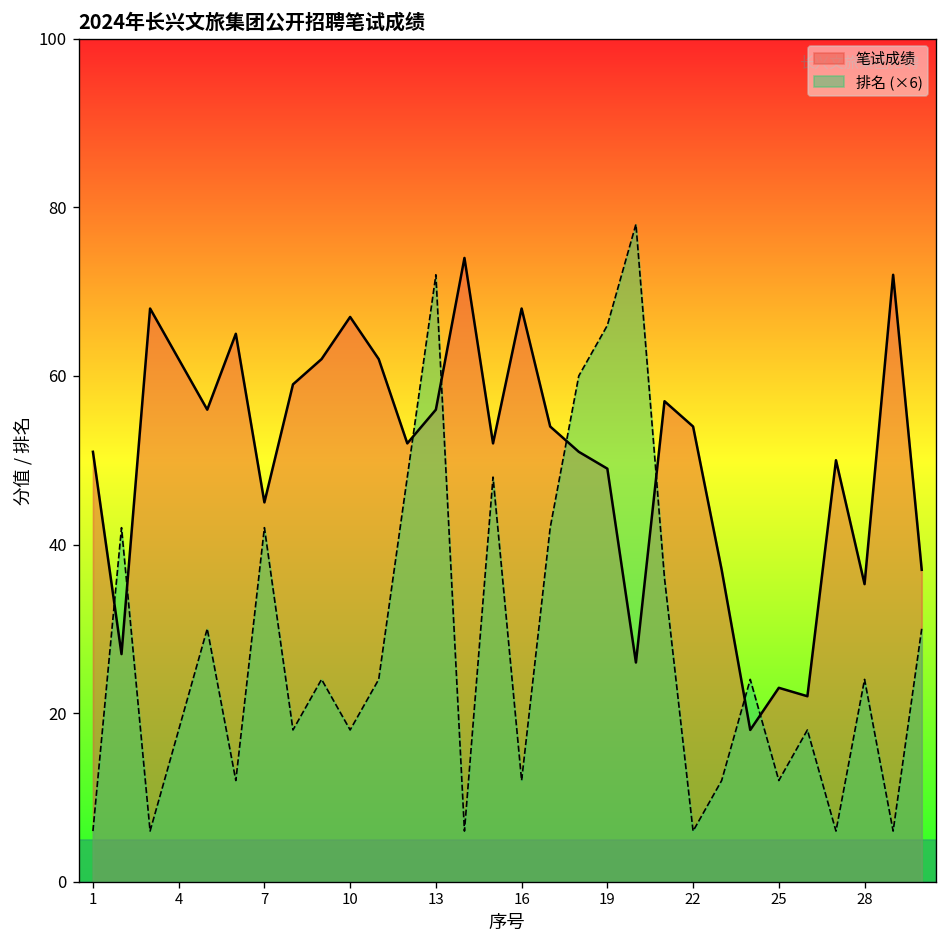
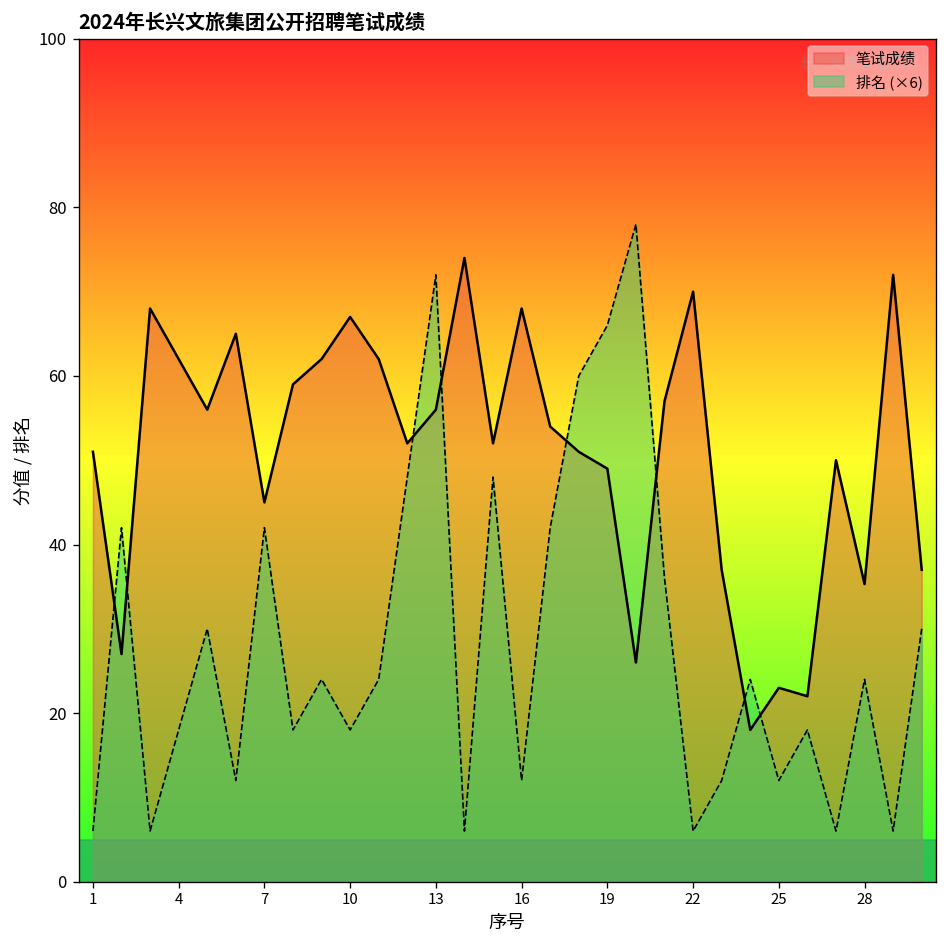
笔试成绩, 22: 54 -> 70
